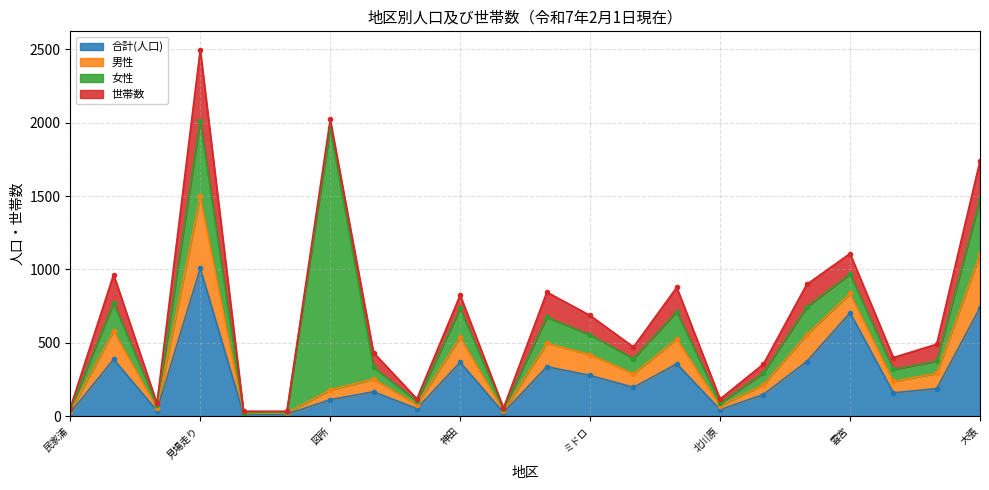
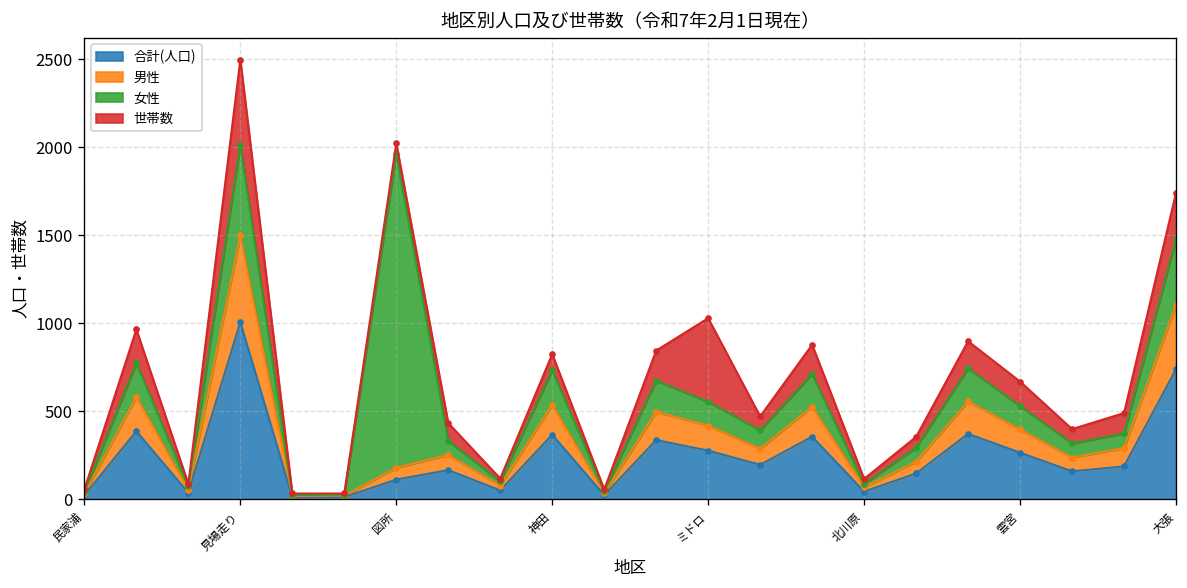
世帯数, ミドロ: 130 -> 480
合計(人口), 雲宮: 700 -> 270
